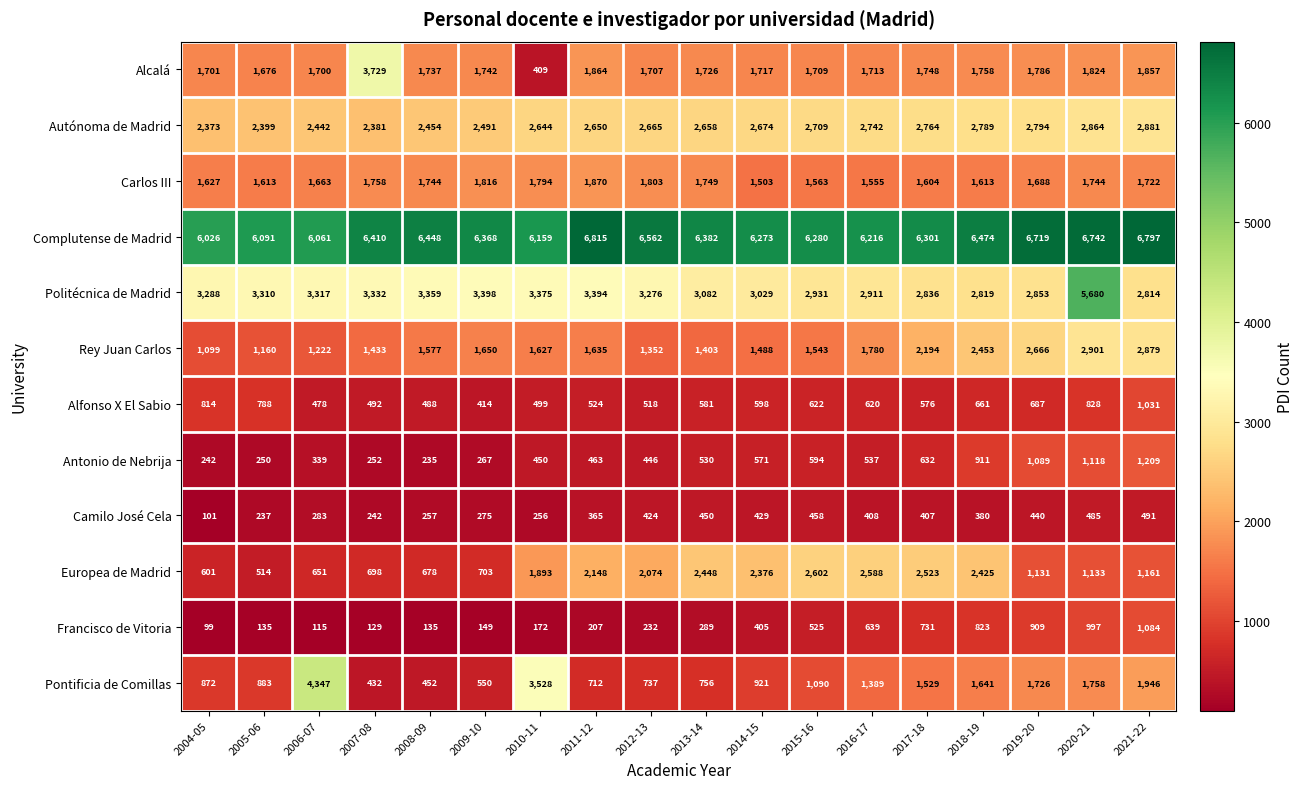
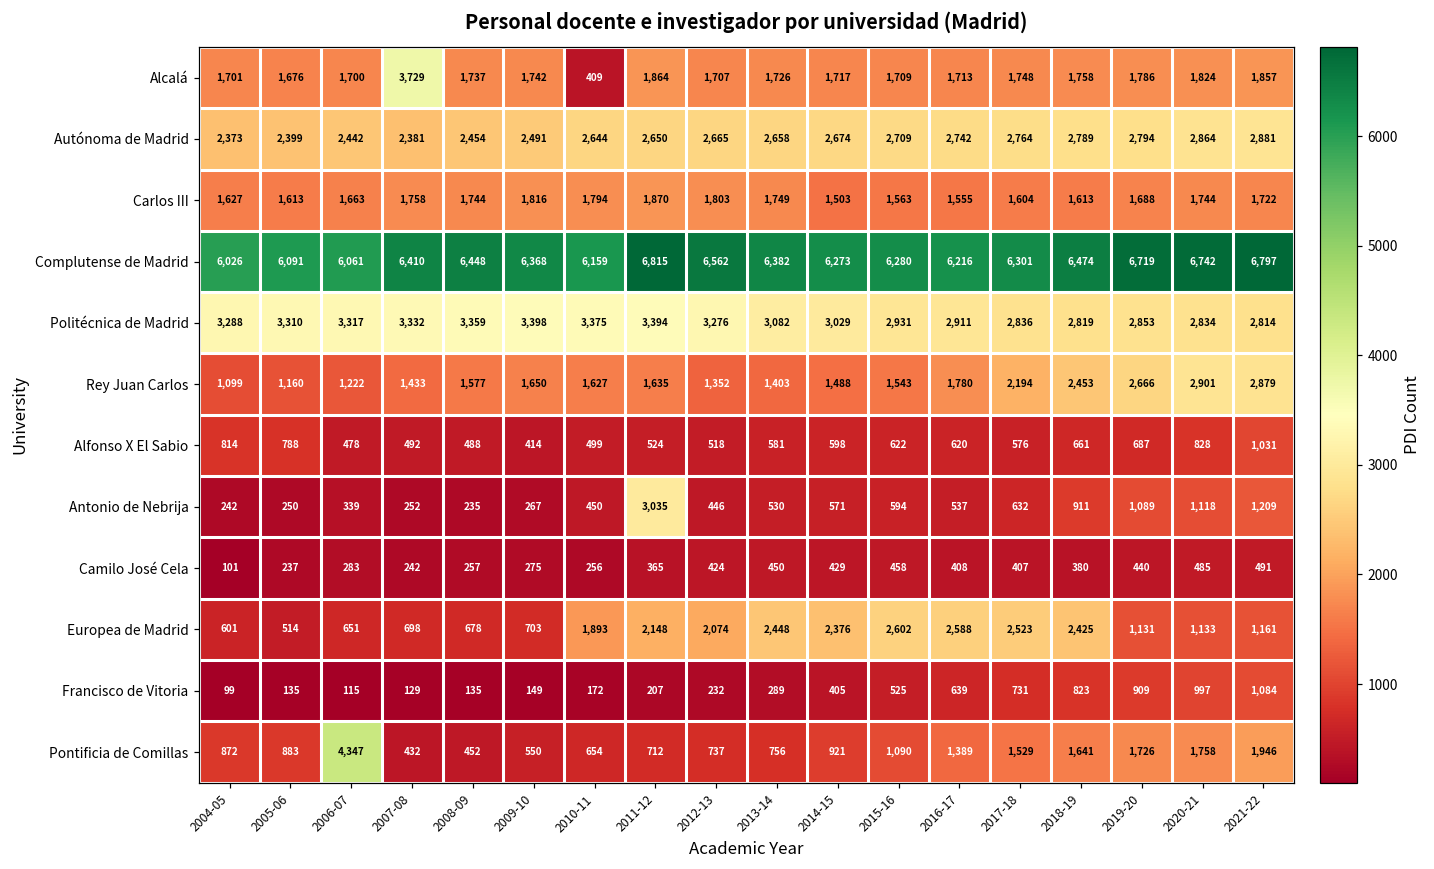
Politécnica de Madrid, 2020-21: 5,680 -> 2,834
Antonio de Nebrija, 2011-12: 463 -> 3,035
Pontificia de Comillas, 2010-11: 3,528 -> 654
